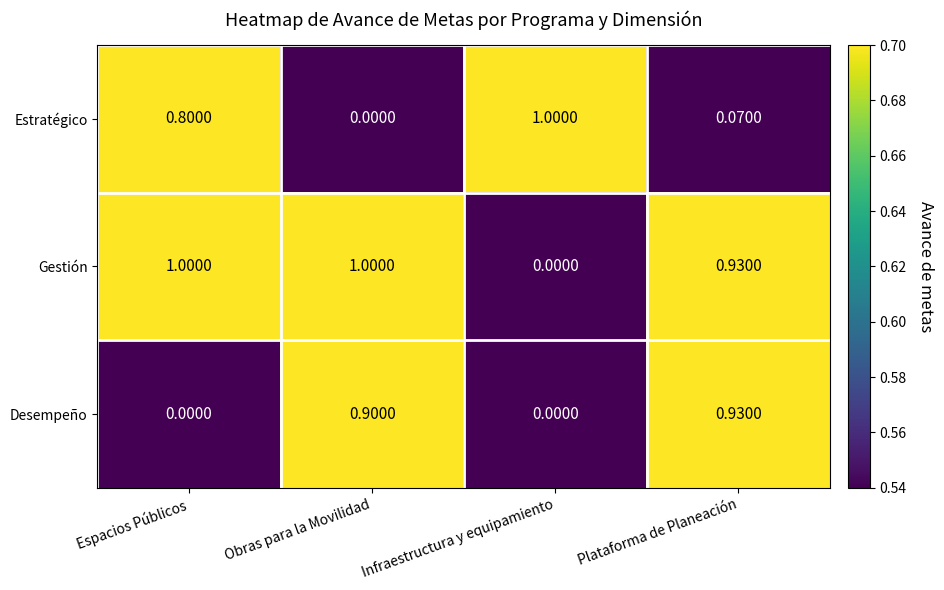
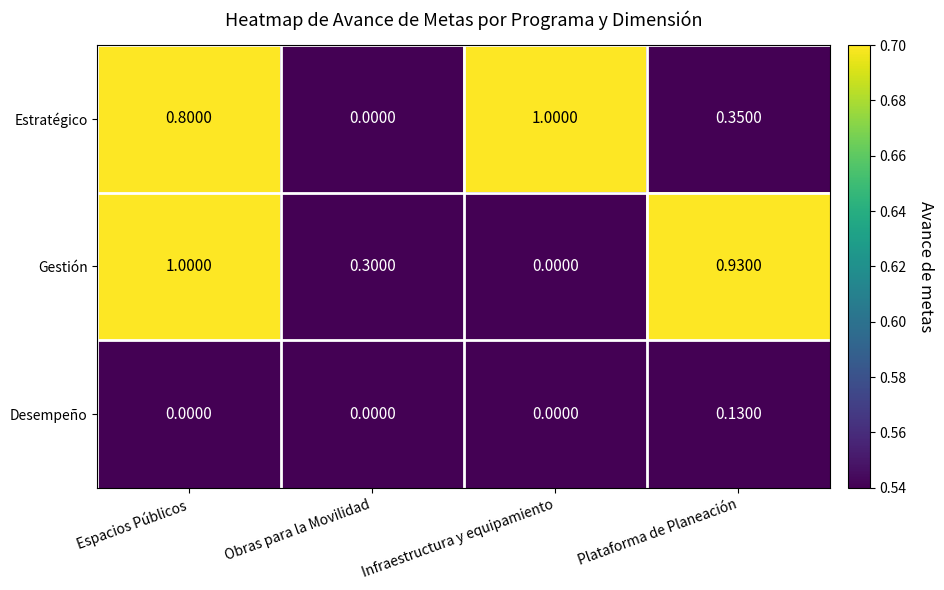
Estratégico, Plataforma de Planeación: 0.0700 -> 0.3500
Gestión, Obras para la Movilidad: 1.0000 -> 0.3000
Desempeño, Obras para la Movilidad: 0.9000 -> 0.0000
Desempeño, Plataforma de Planeación: 0.9300 -> 0.1300
